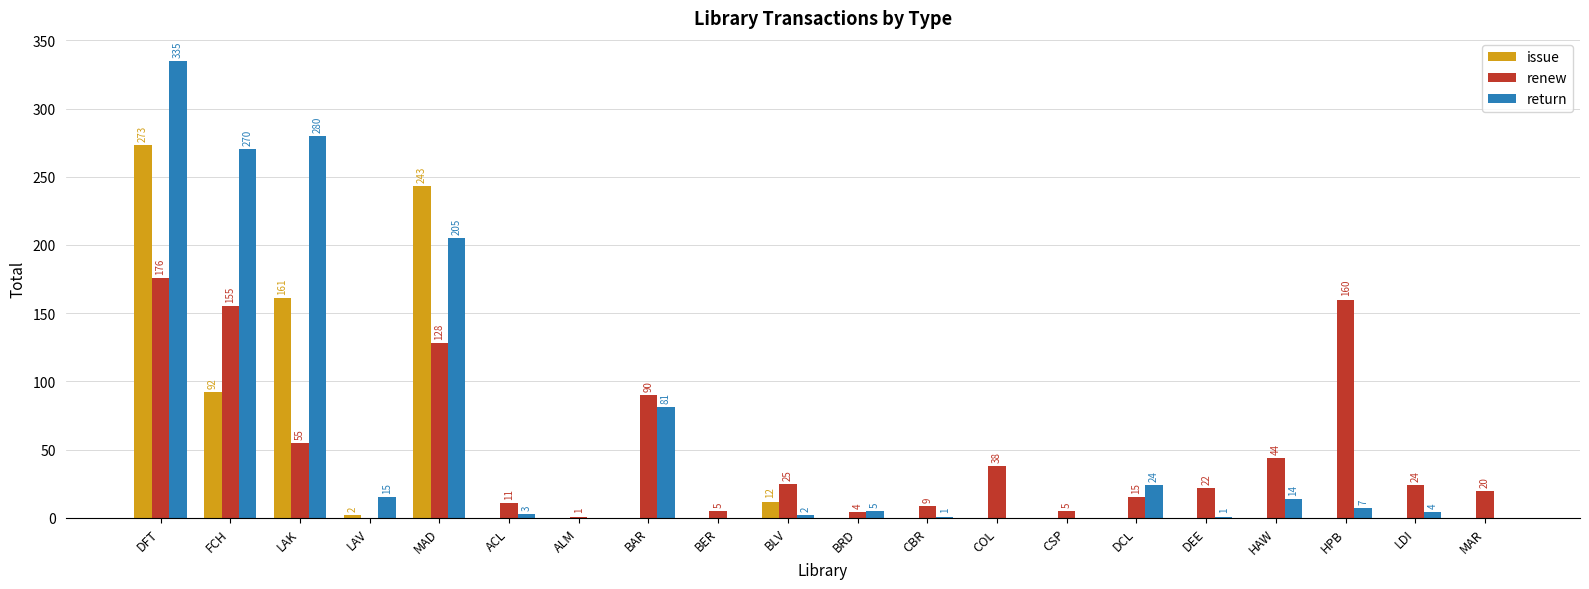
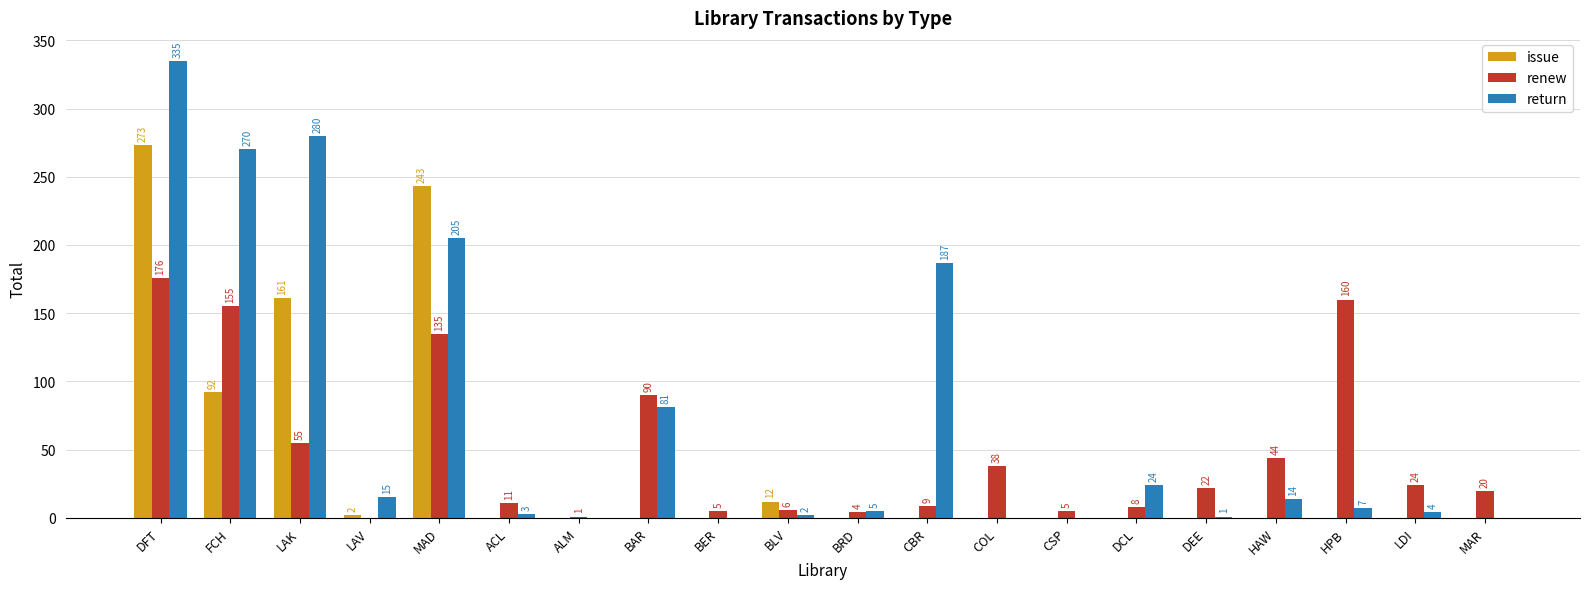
renew, MAD: 128 -> 135
renew, BLV: 25 -> 6
return, CBR: 1 -> 187
renew, DCL: 15 -> 8
